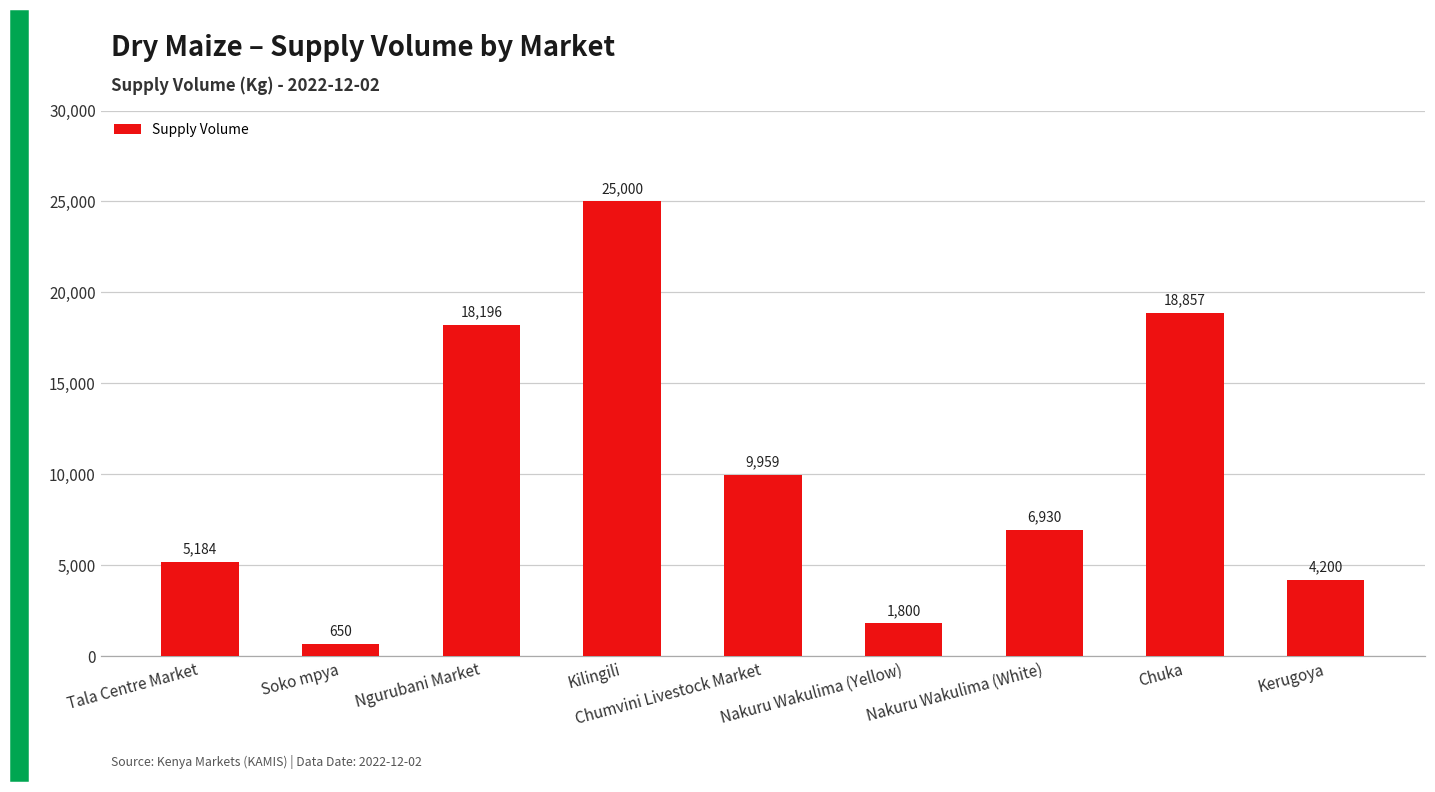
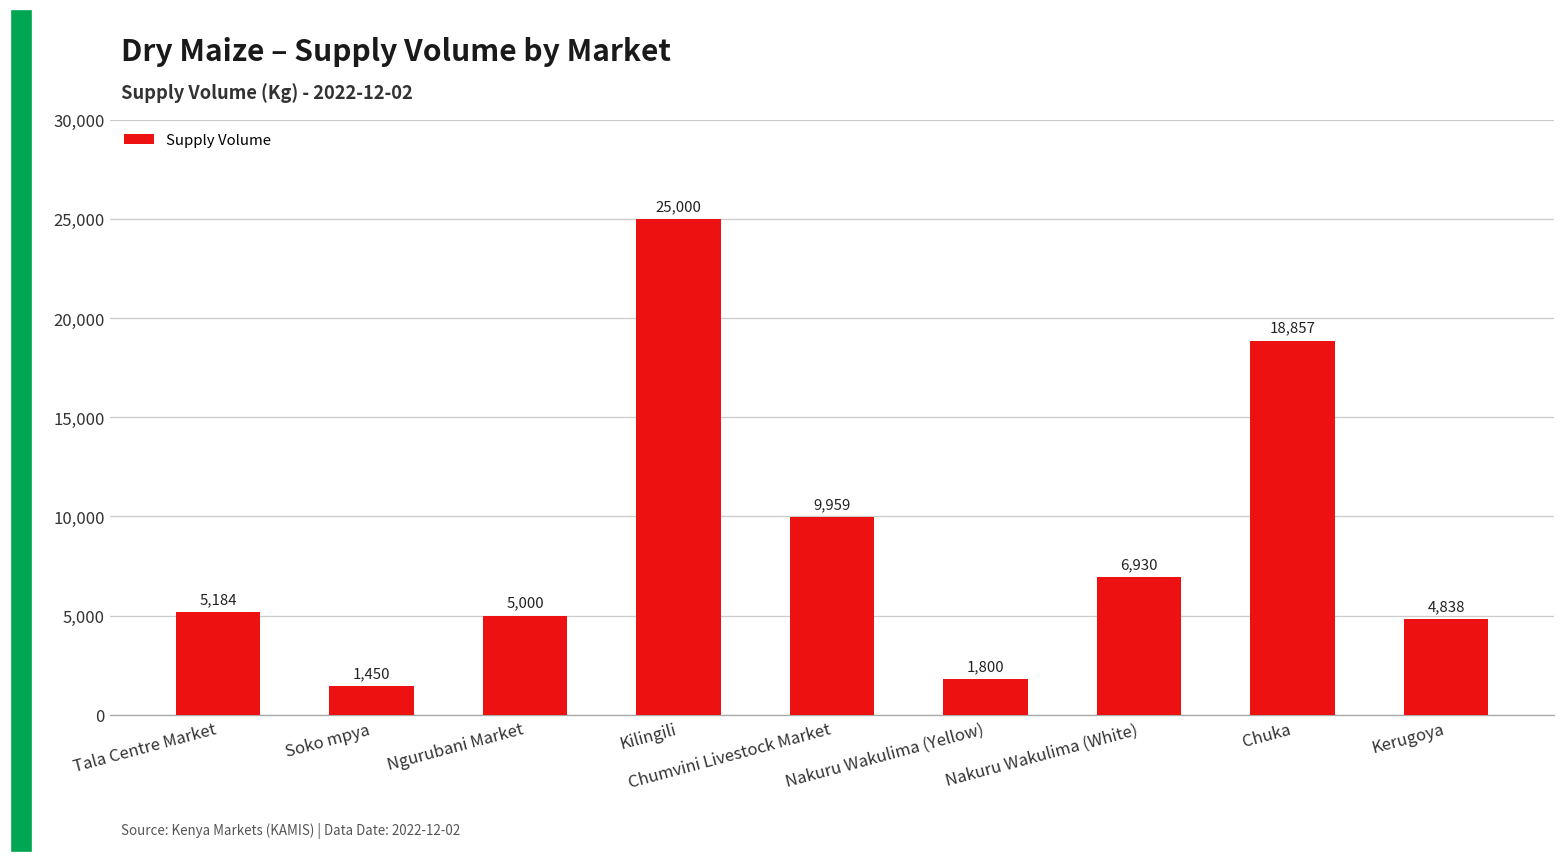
Soko mpya: 650 -> 1,450
Ngurubani Market: 18,196 -> 5,000
Kerugoya: 4,200 -> 4,838
